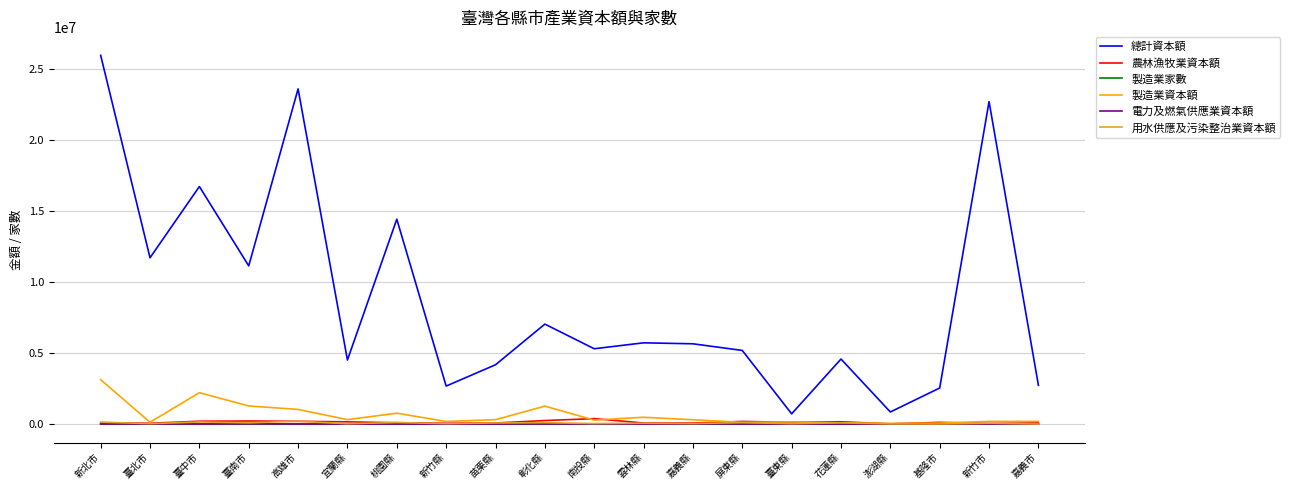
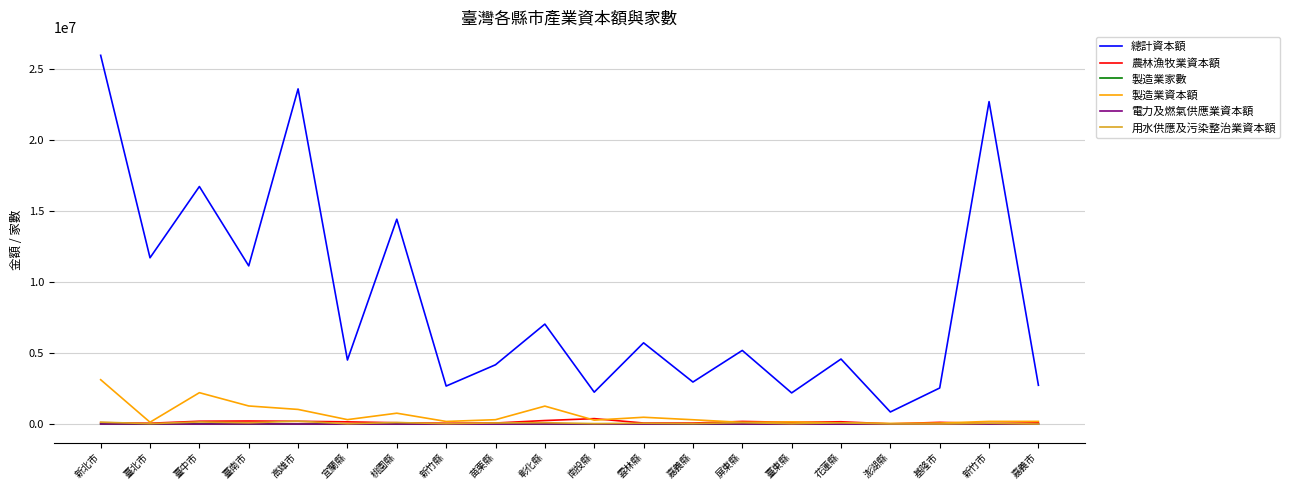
總計資本額, 南投縣: 5300000 -> 2200000
總計資本額, 嘉義縣: 5600000 -> 3000000
總計資本額, 臺東縣: 700000 -> 2200000
